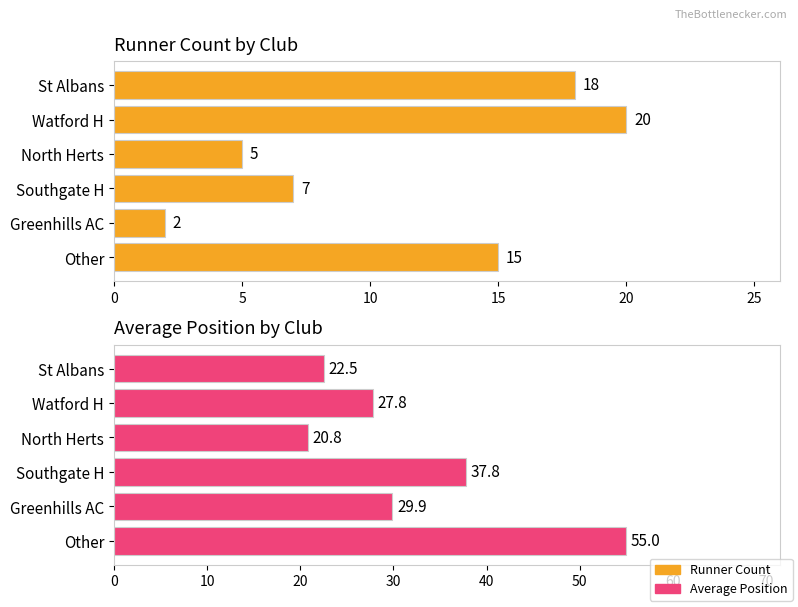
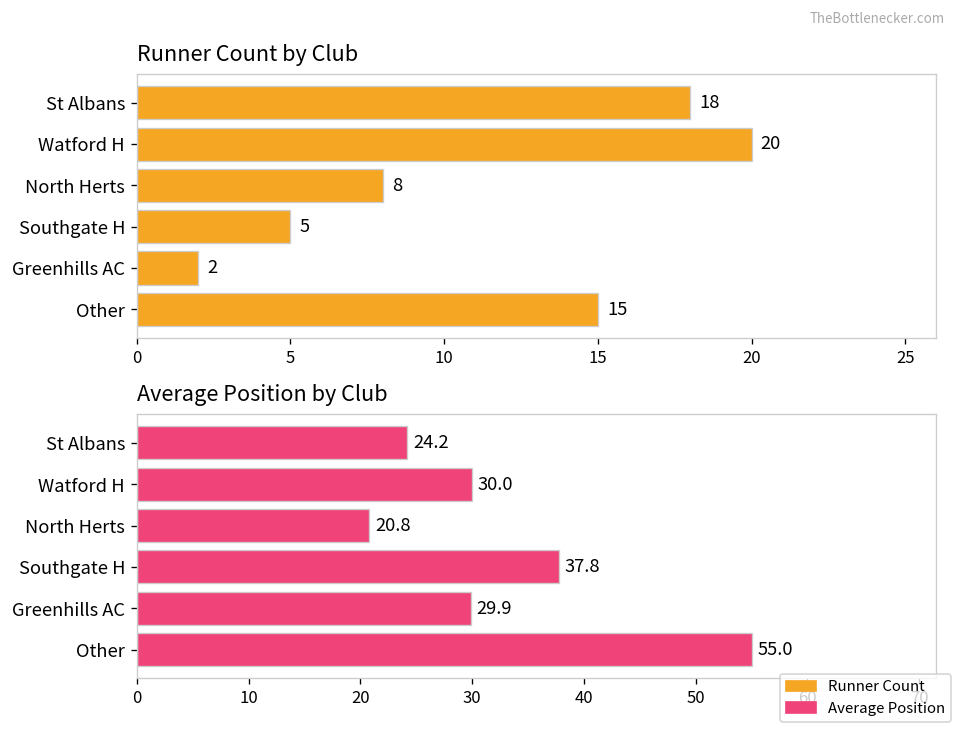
Runner Count by Club, North Herts: 5 -> 8
Runner Count by Club, Southgate H: 7 -> 5
Average Position by Club, St Albans: 22.5 -> 24.2
Average Position by Club, Watford H: 27.8 -> 30.0
